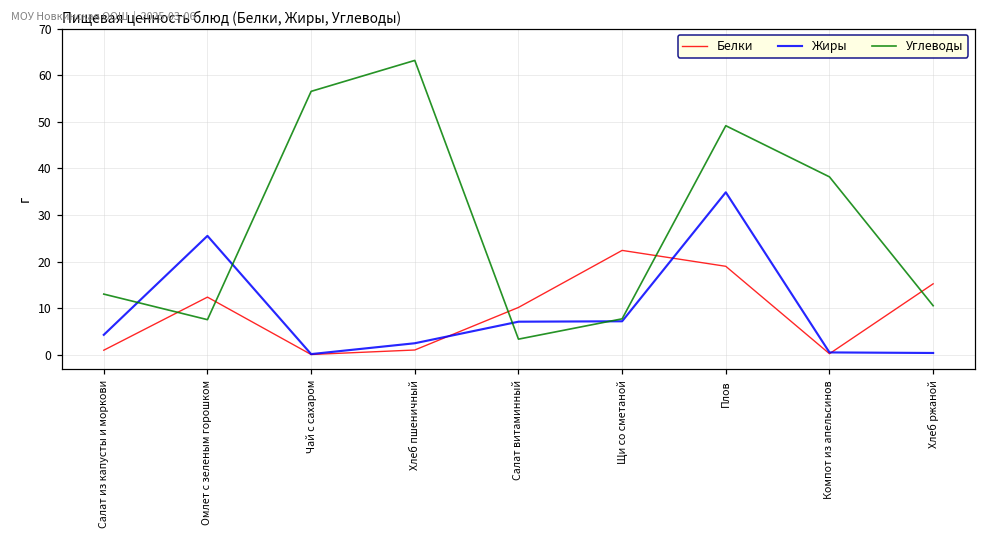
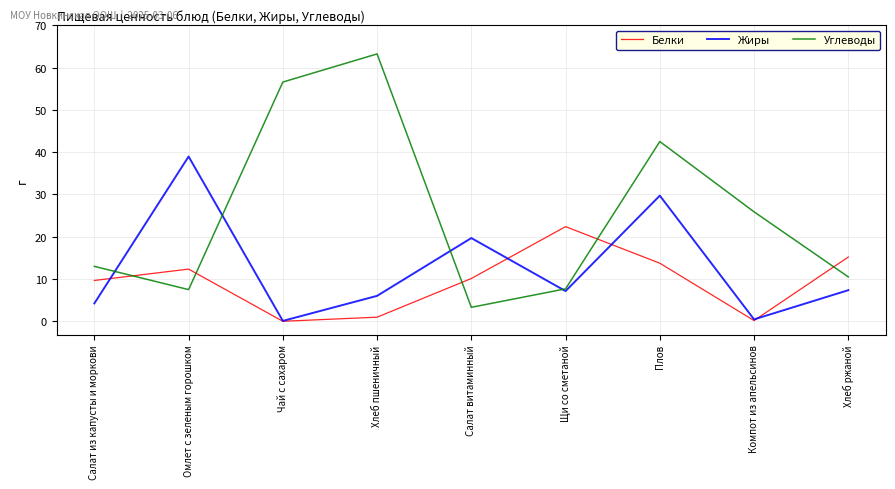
Белки, Салат из капусты и моркови: 1 -> 10
Жиры, Омлет с зеленым горошком: 26 -> 39
Жиры, Хлеб пшеничный: 2 -> 6
Жиры, Салат витаминный: 7 -> 20
Белки, Плов: 19 -> 14
Жиры, Плов: 35 -> 30
Углеводы, Плов: 49 -> 43
Углеводы, Компот из апельсинов: 38 -> 26
Жиры, Хлеб ржаной: 0 -> 7
